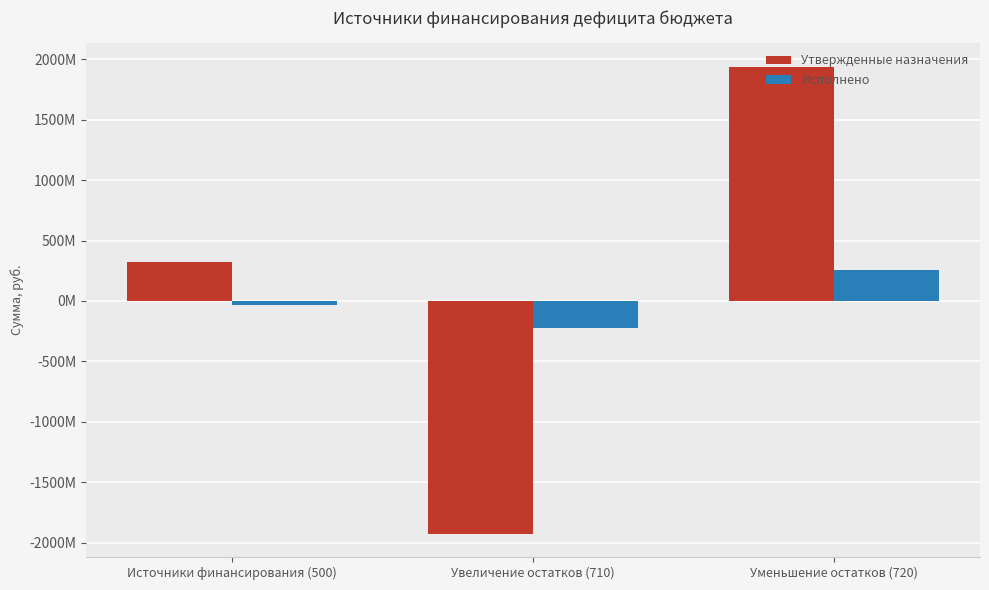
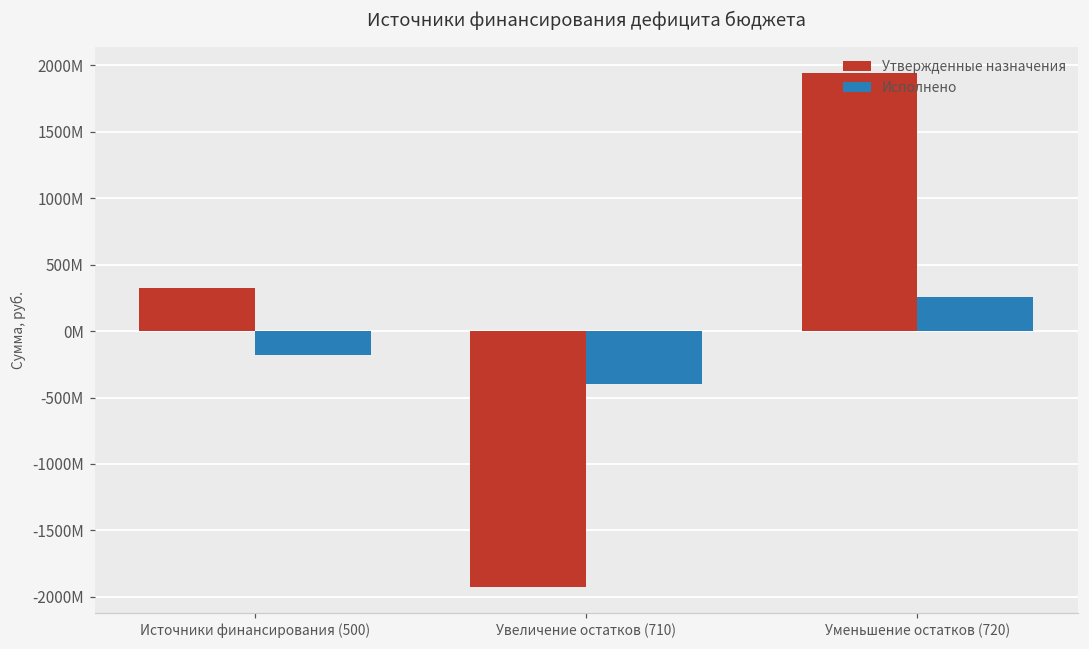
Исполнено, Источники финансирования (500): -40000000 -> -180000000
Исполнено, Увеличение остатков (710): -220000000 -> -400000000
